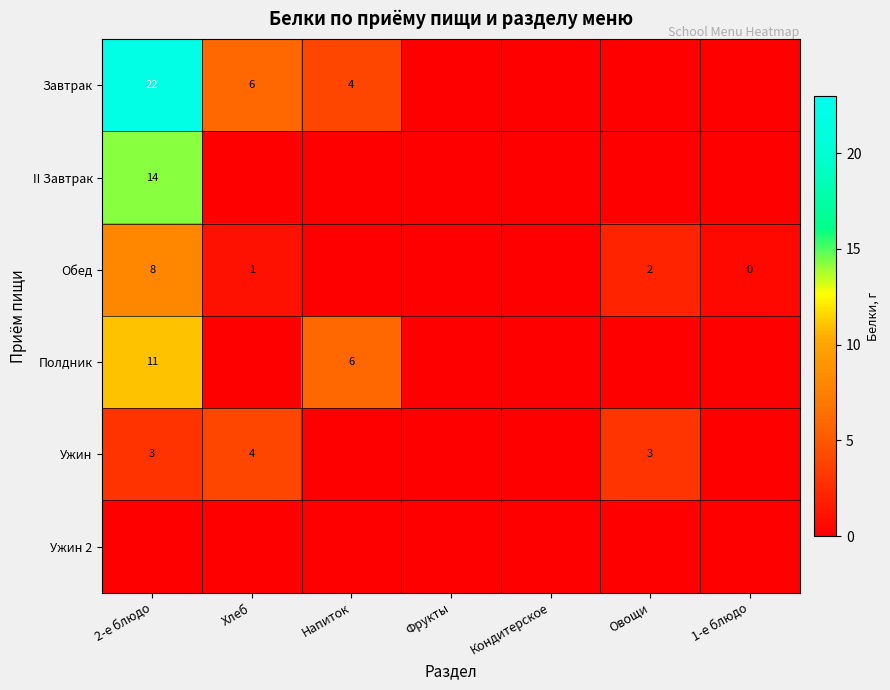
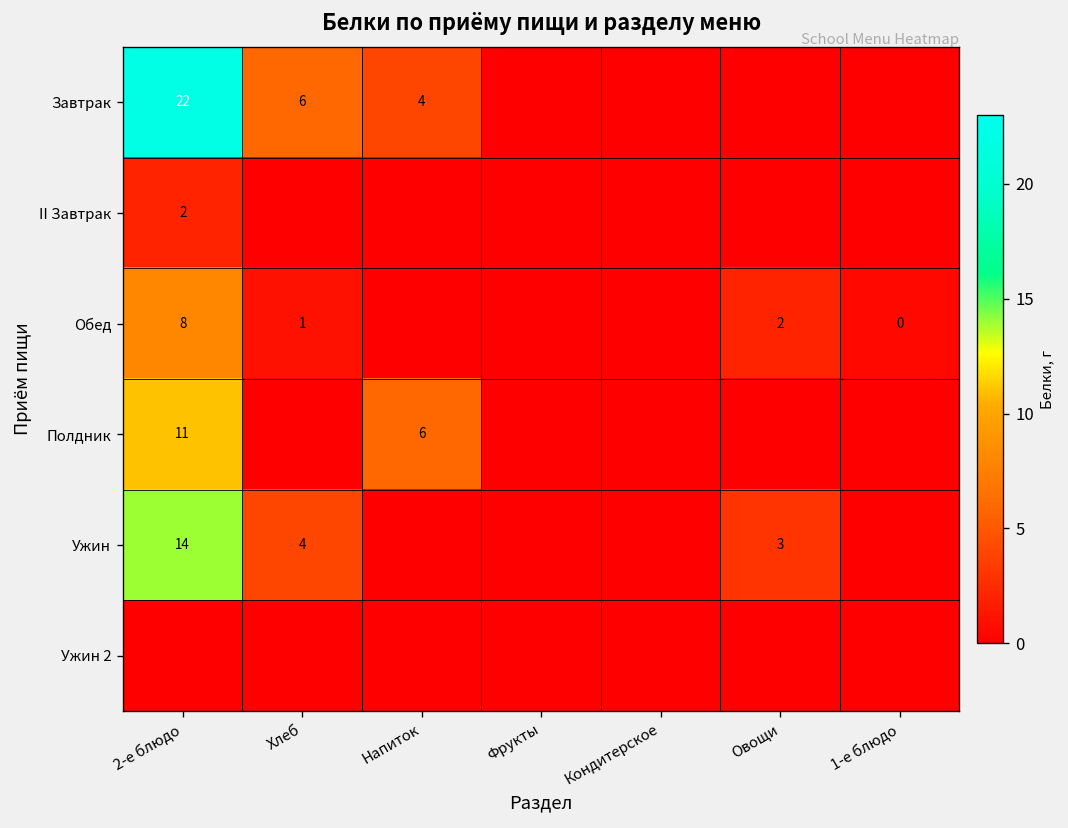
II Завтрак, 2-е блюдо: 14 -> 2
Ужин, 2-е блюдо: 3 -> 14
